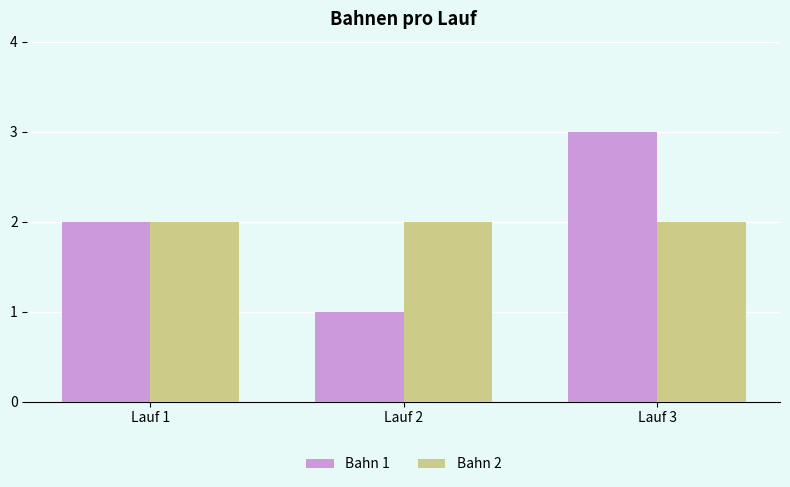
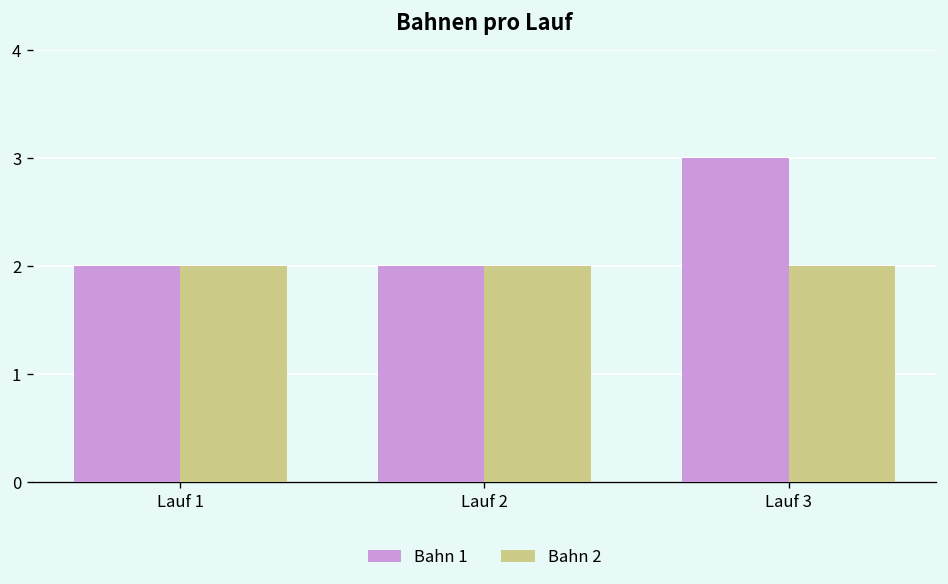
Bahn 1, Lauf 2: 1 -> 2
